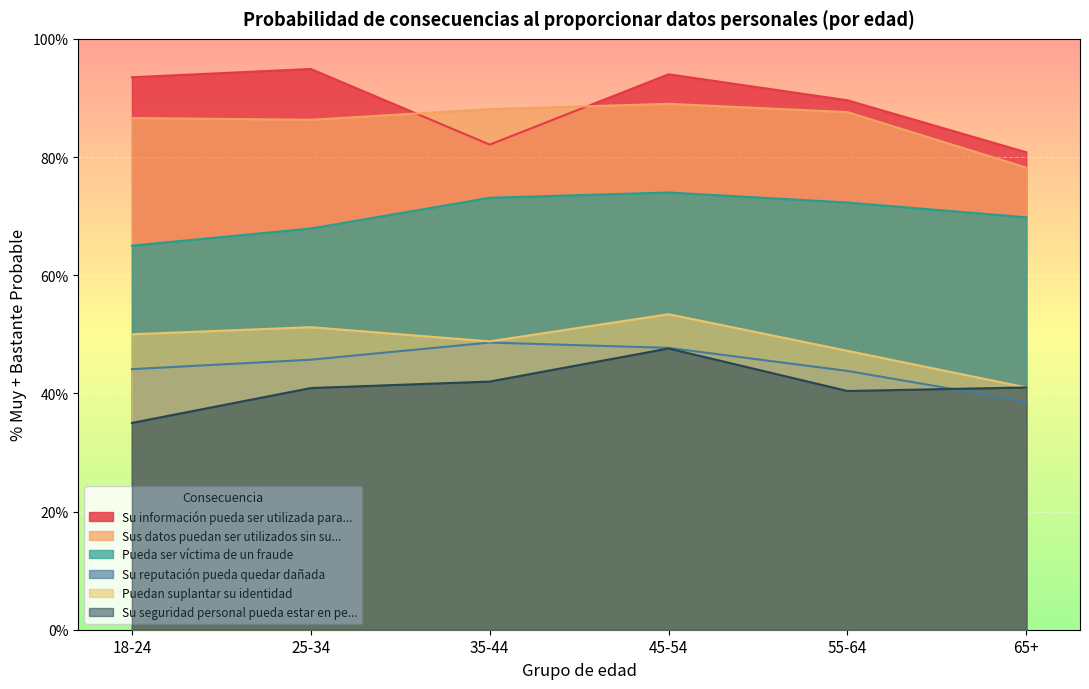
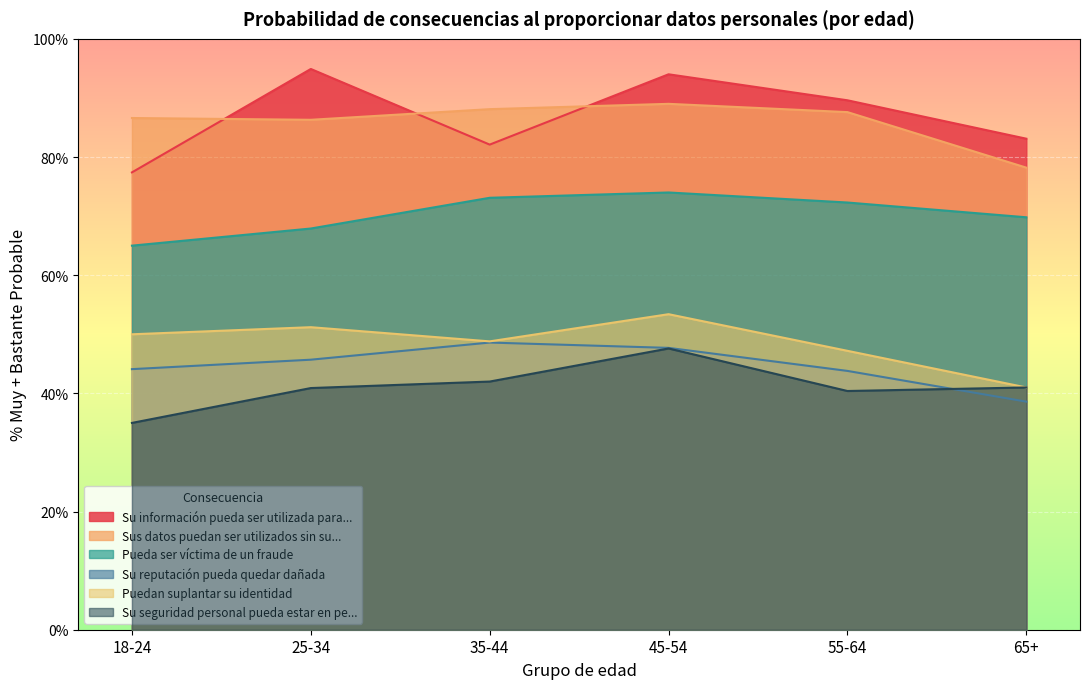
Su información pueda ser utilizada para..., 18-24: 94% -> 77%
Su información pueda ser utilizada para..., 65+: 81% -> 83%
